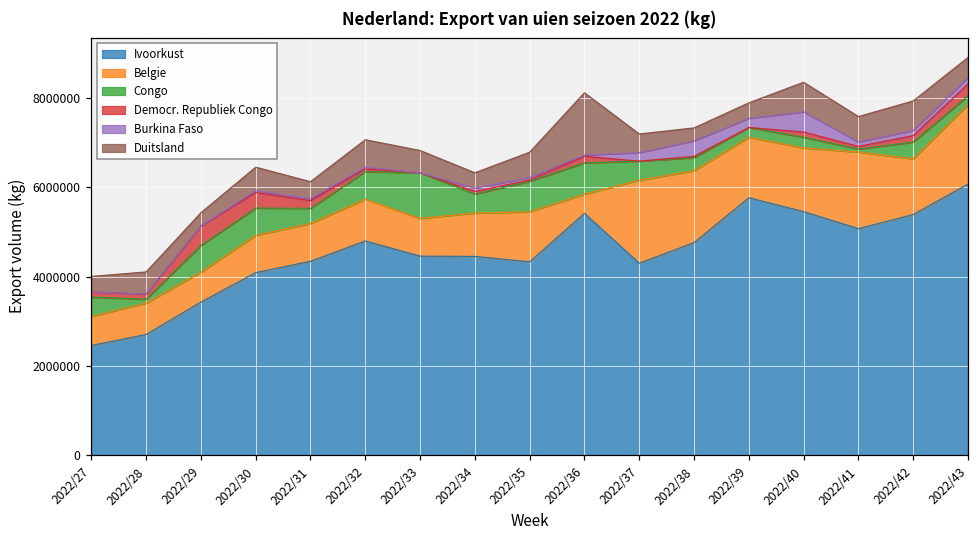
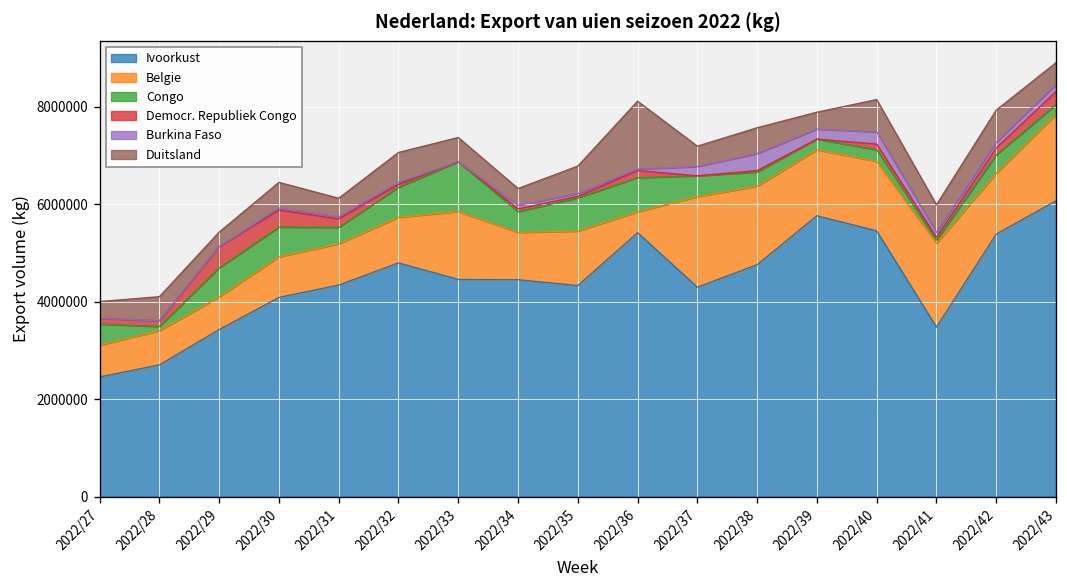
Belgie, 2022/33: 800000 -> 1400000
Duitsland, 2022/38: 300000 -> 500000
Burkina Faso, 2022/40: 500000 -> 300000
Ivoorkust, 2022/41: 5100000 -> 3500000
